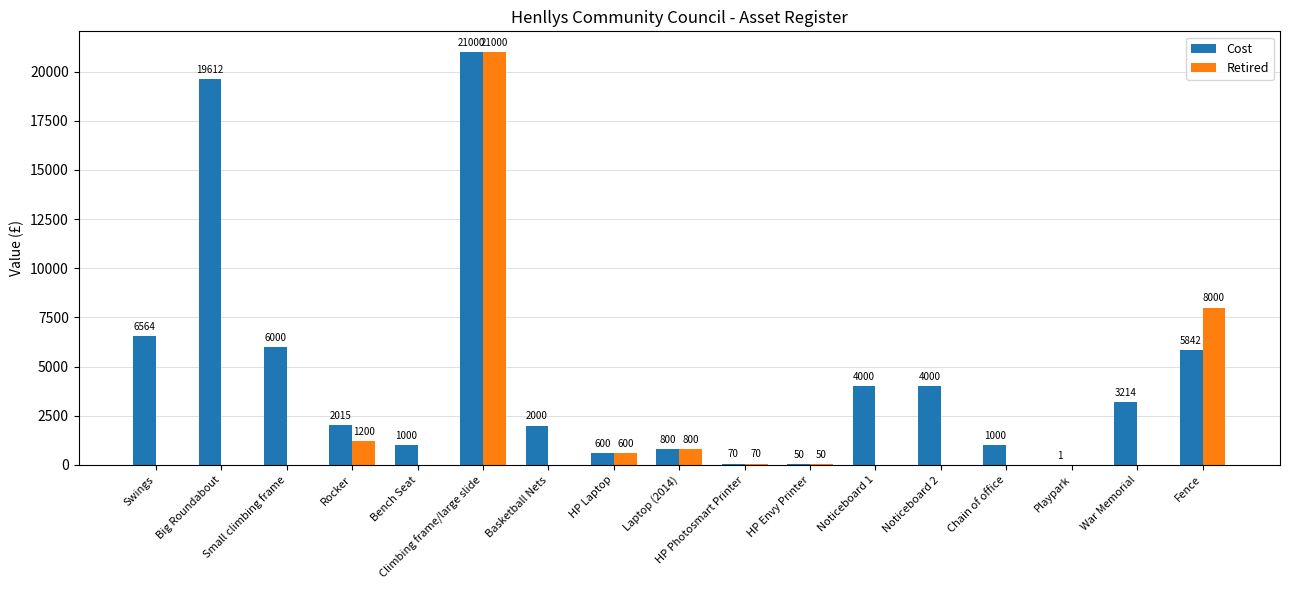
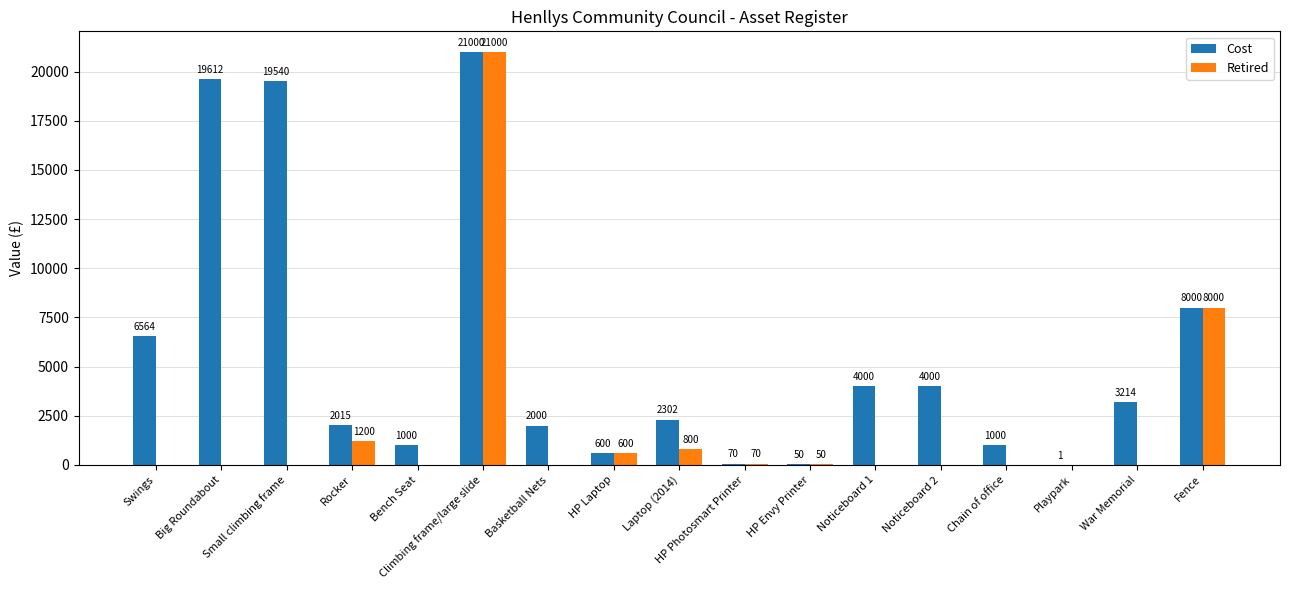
Cost, Small climbing frame: 6000 -> 19540
Cost, Laptop (2014): 800 -> 2302
Cost, Fence: 5842 -> 8000
